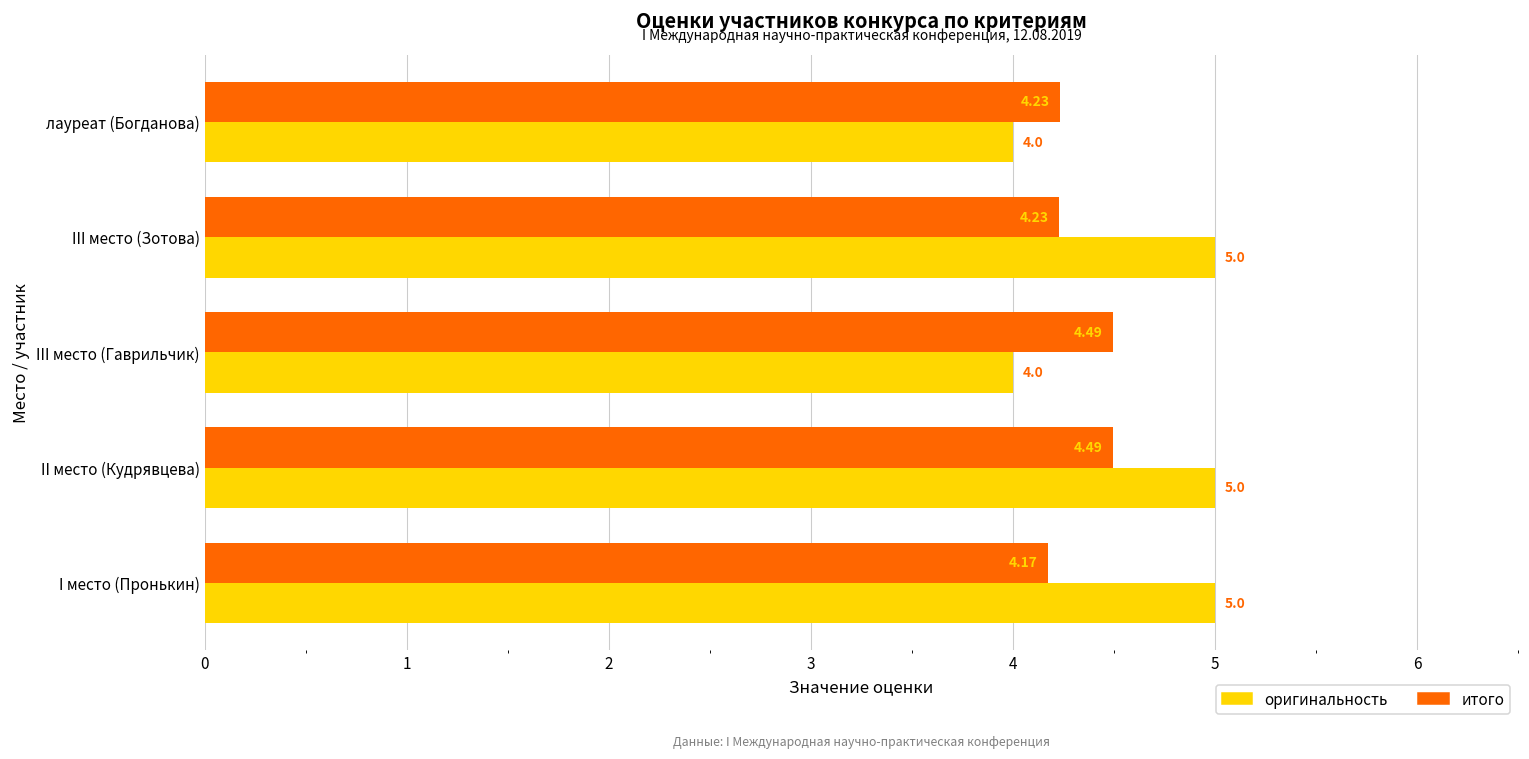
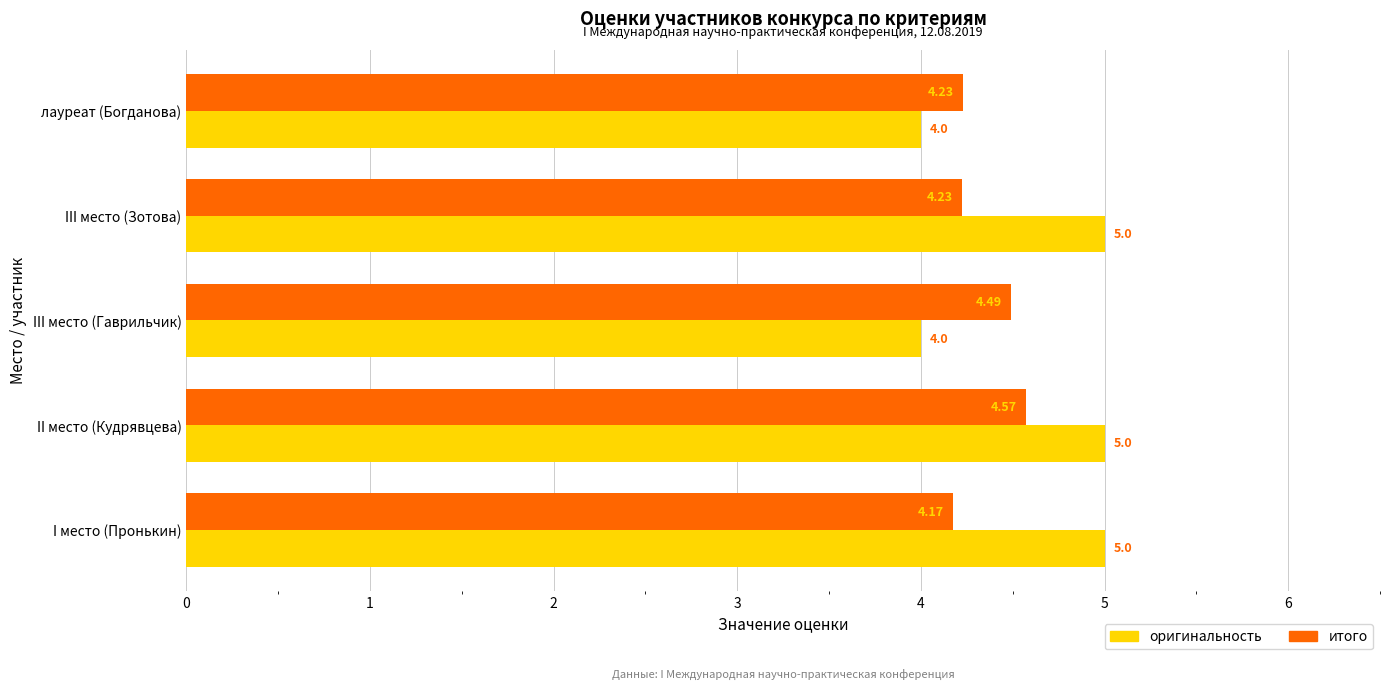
итого, II место (Кудрявцева): 4.49 -> 4.57
